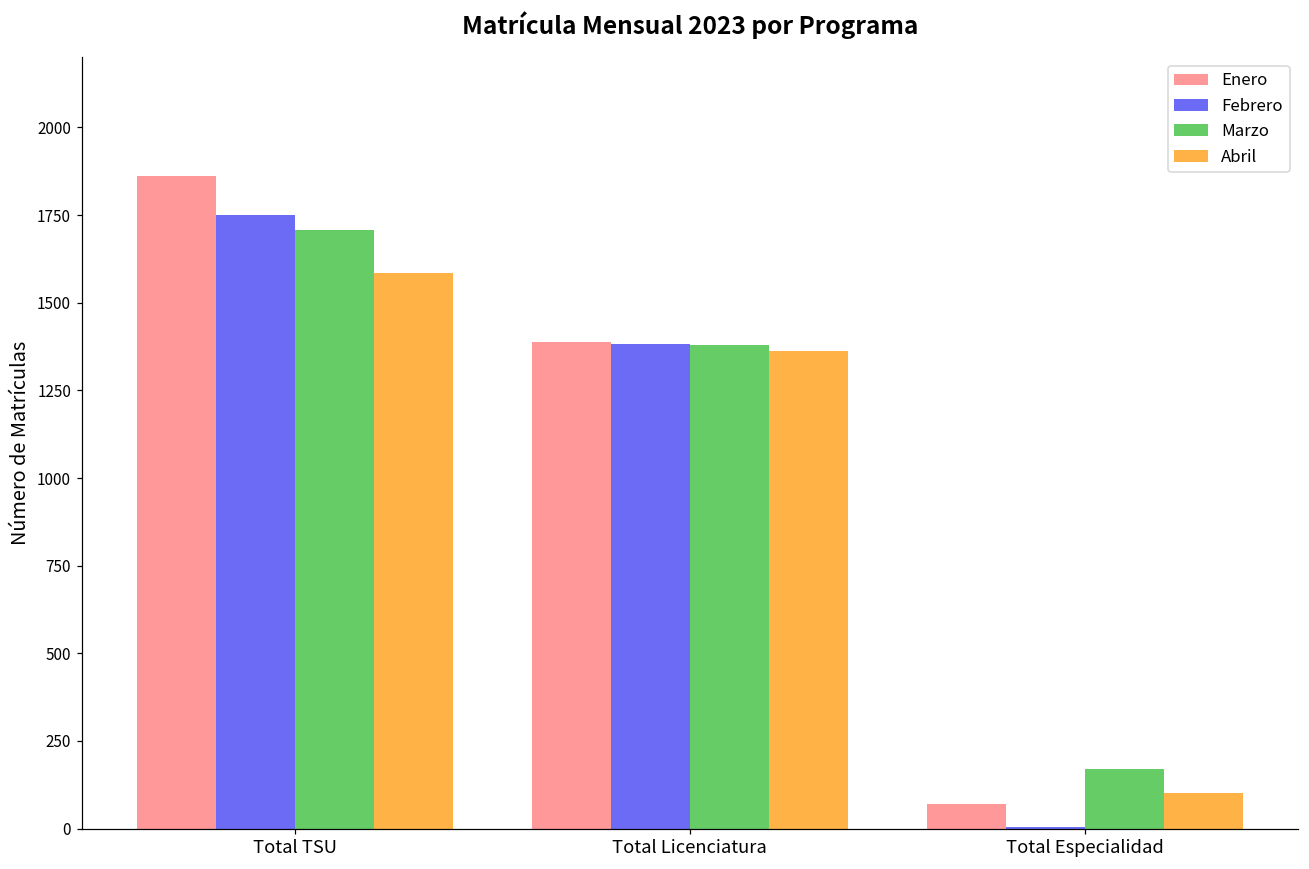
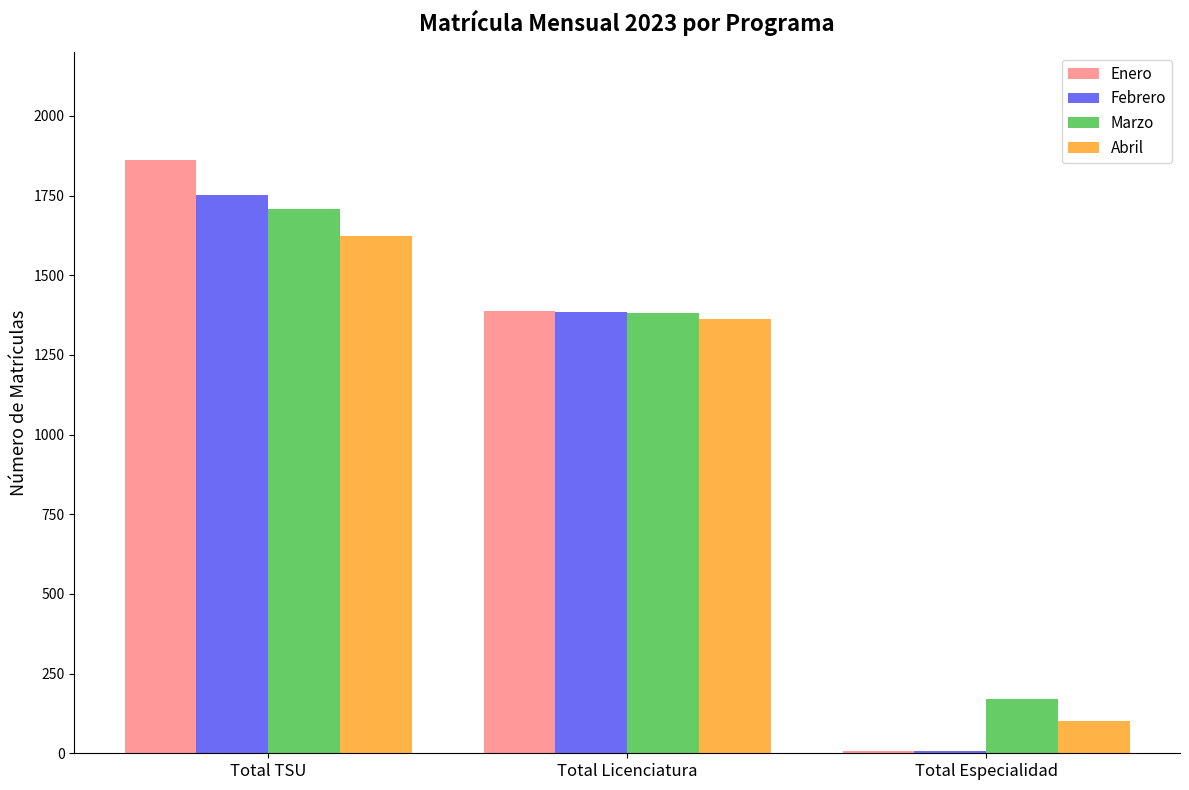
Abril, Total TSU: 1590 -> 1620
Enero, Total Especialidad: 70 -> 10
